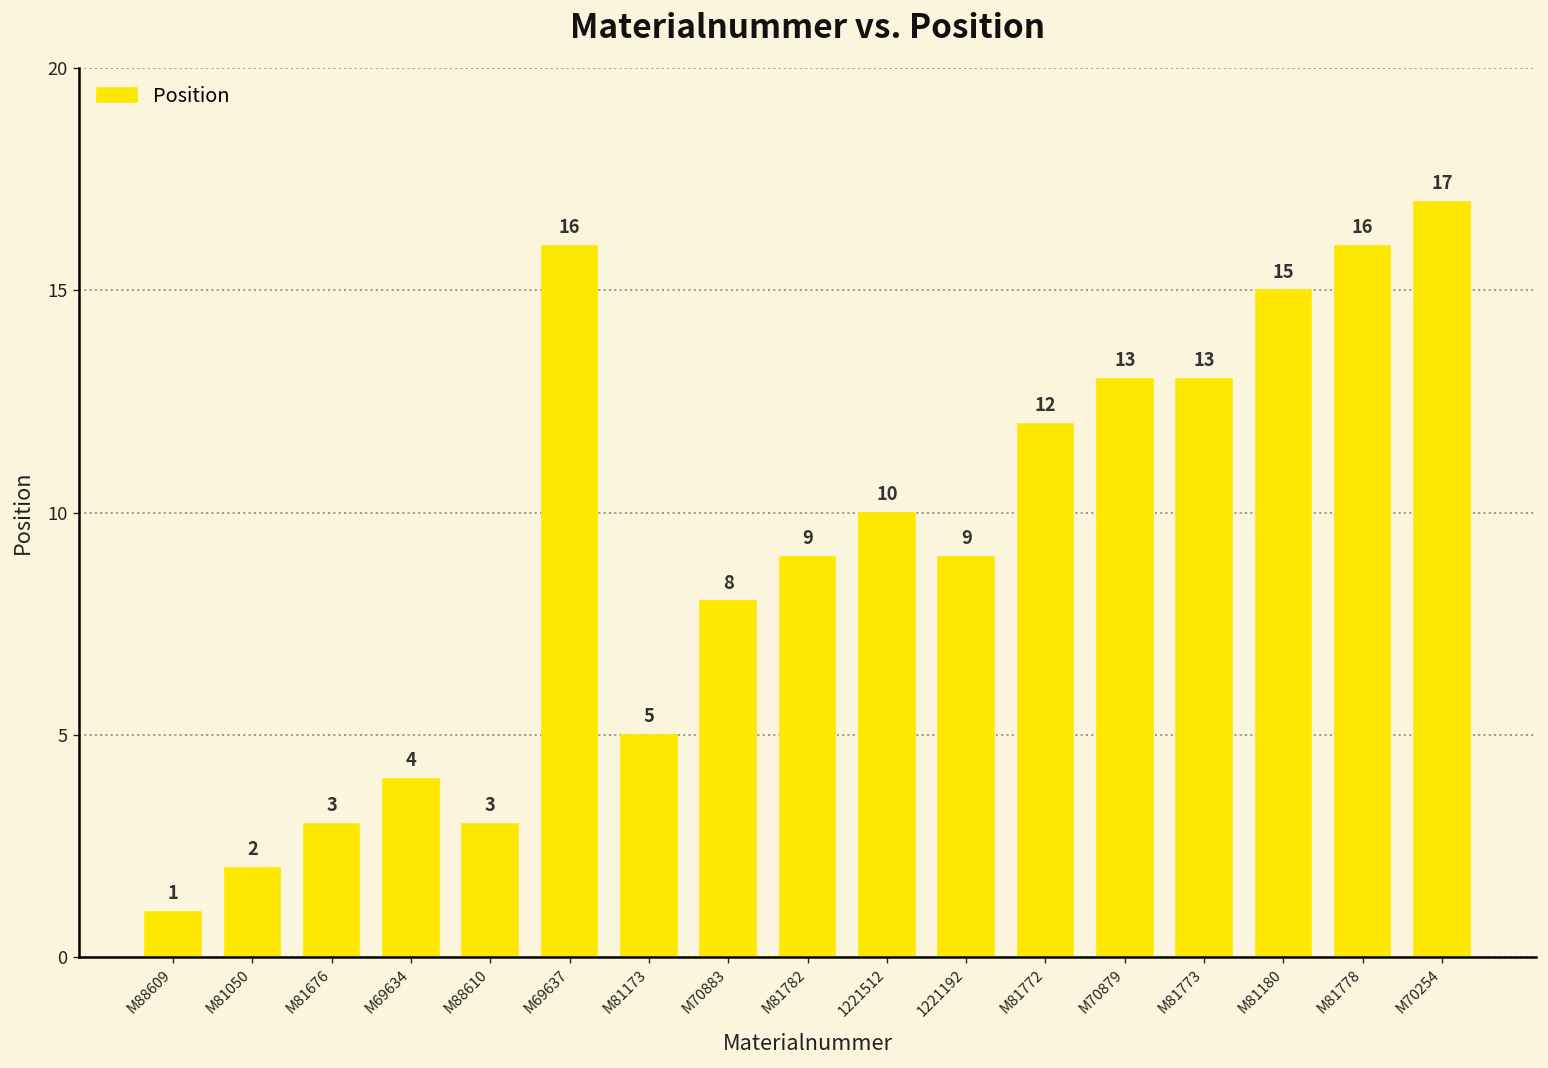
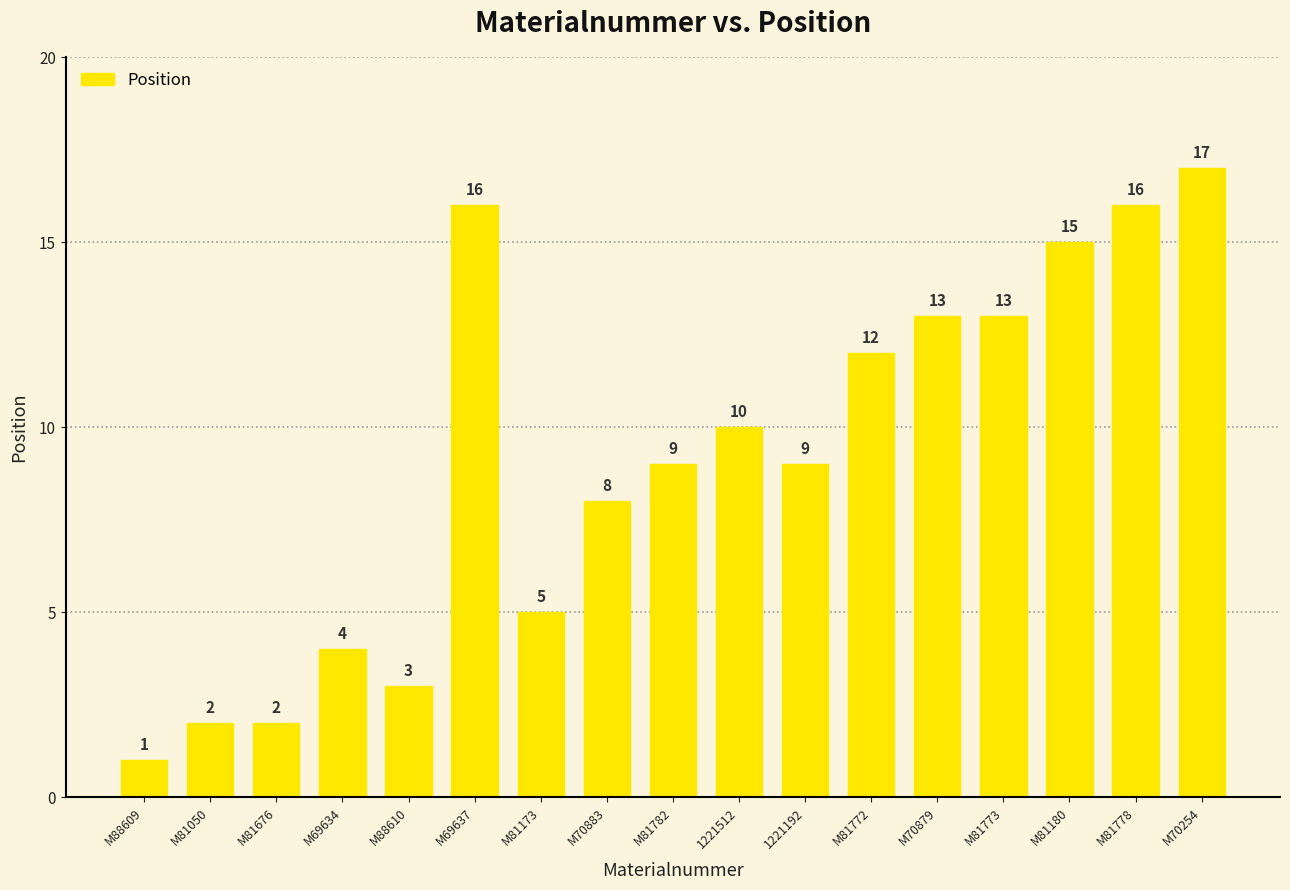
M81676: 3 -> 2
